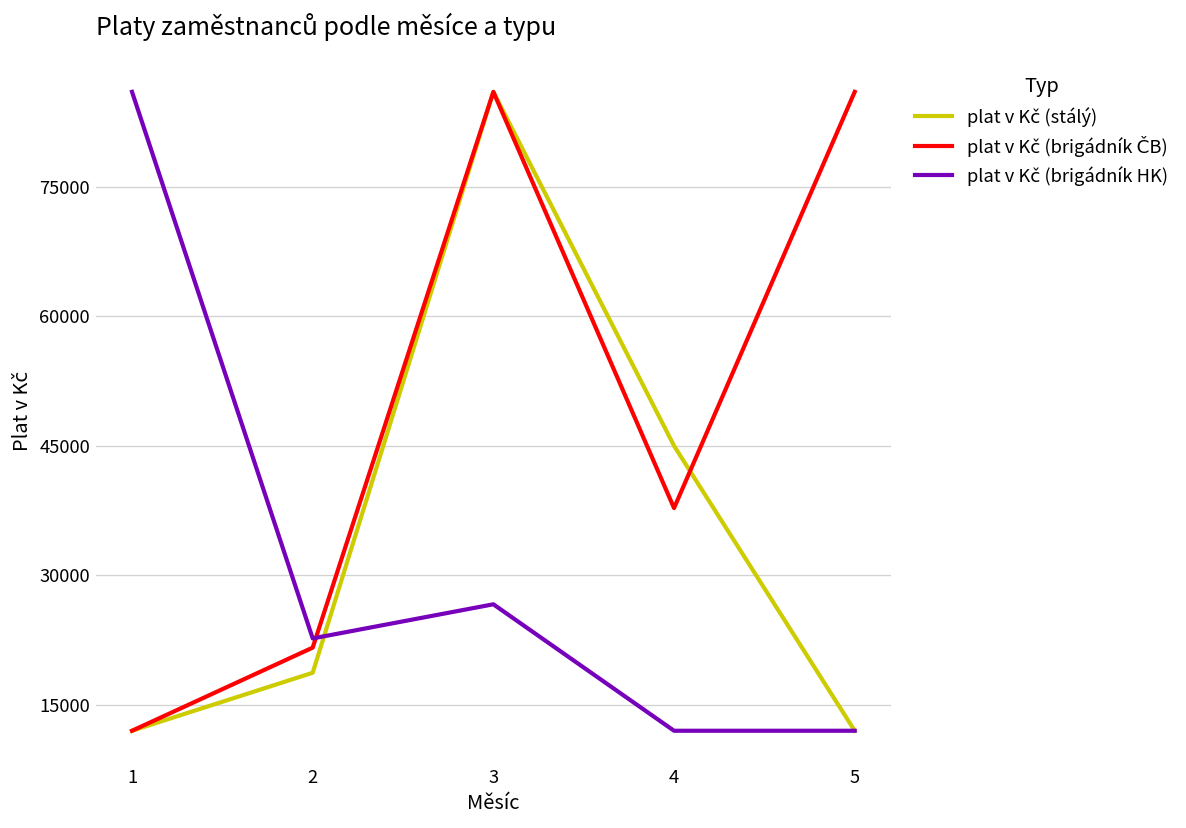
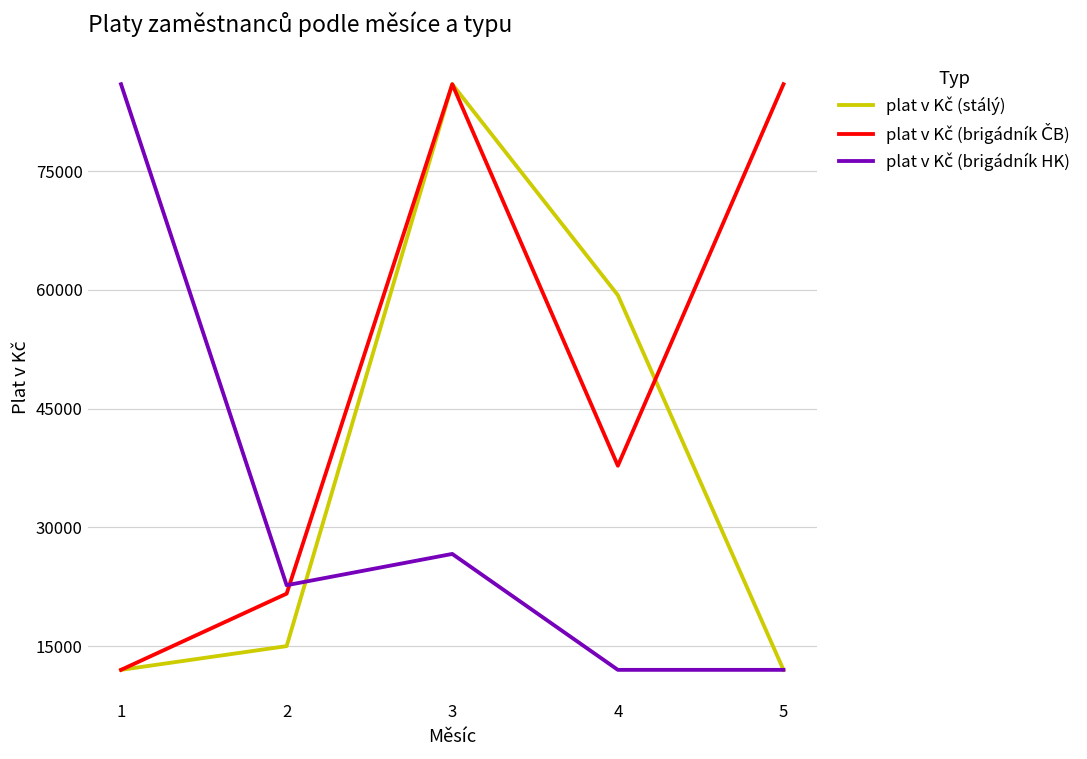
plat v Kč (stálý), 2: 19000 -> 15000
plat v Kč (stálý), 4: 45000 -> 59000
